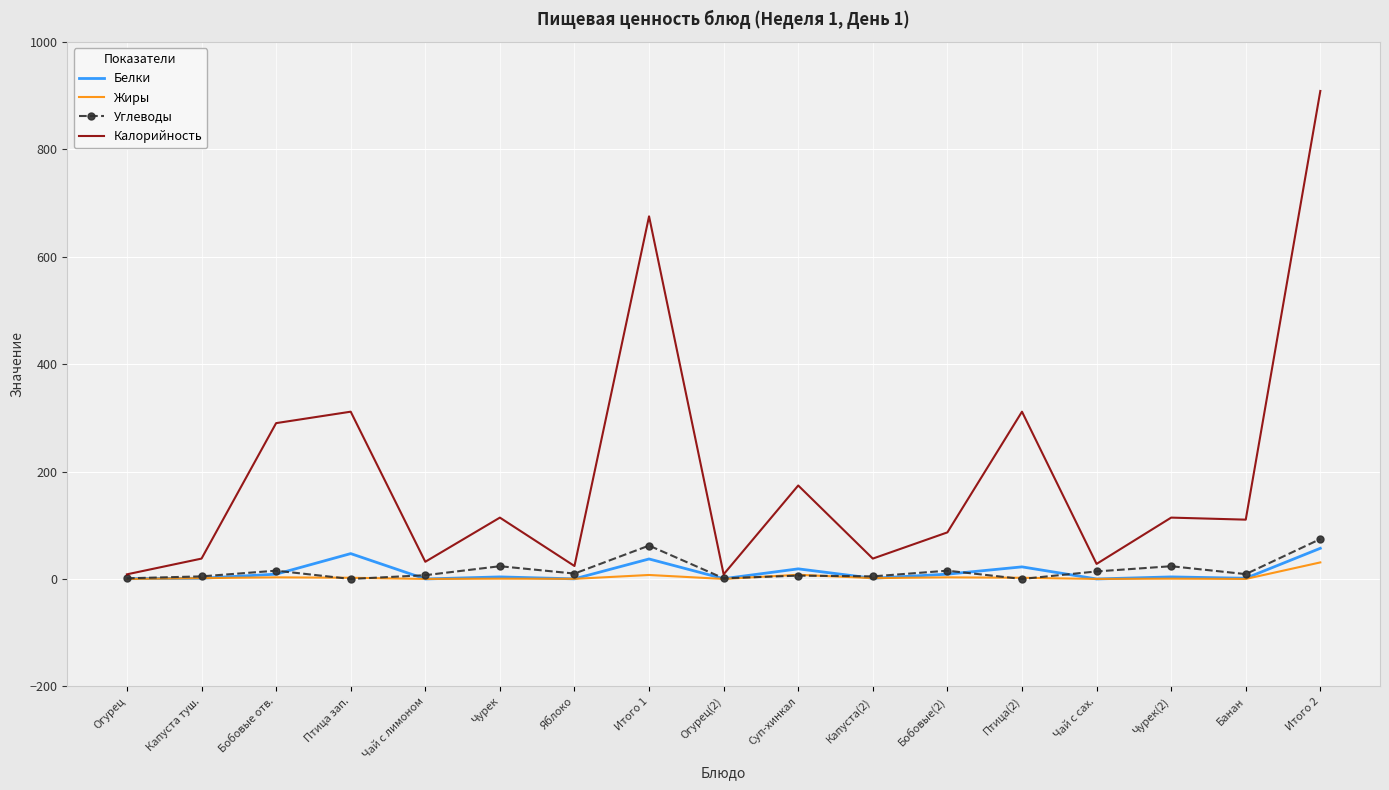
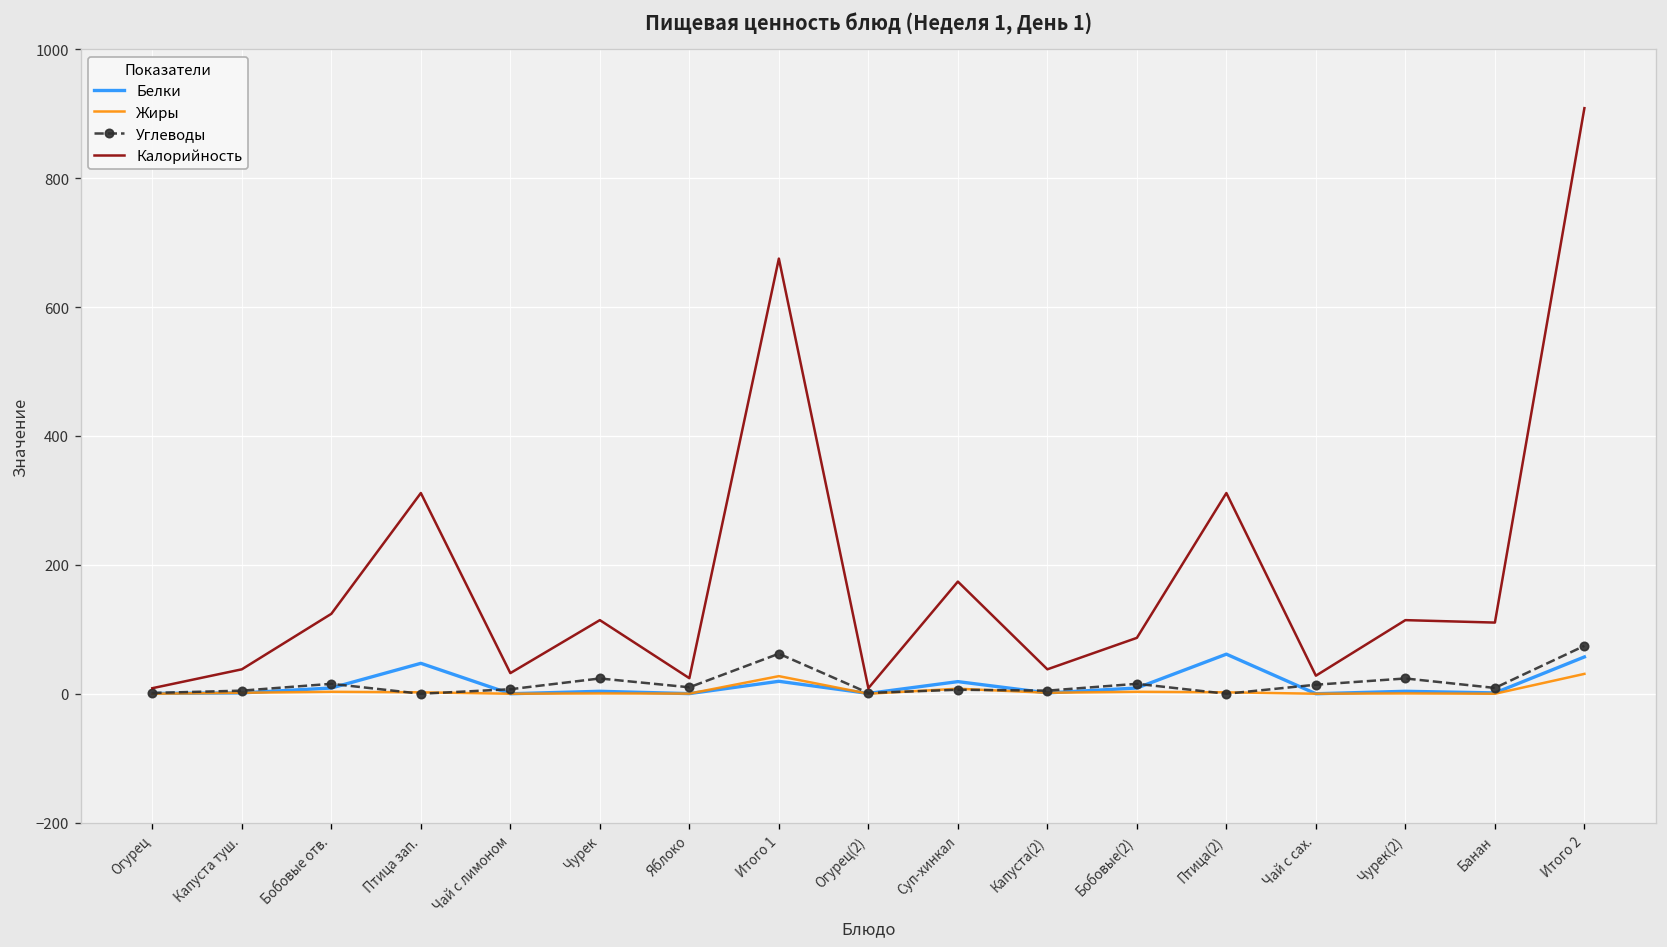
Калорийность, Бобовые отв.: 290 -> 120
Белки, Итого 1: 40 -> 20
Жиры, Итого 1: 10 -> 30
Белки, Птица(2): 20 -> 60
